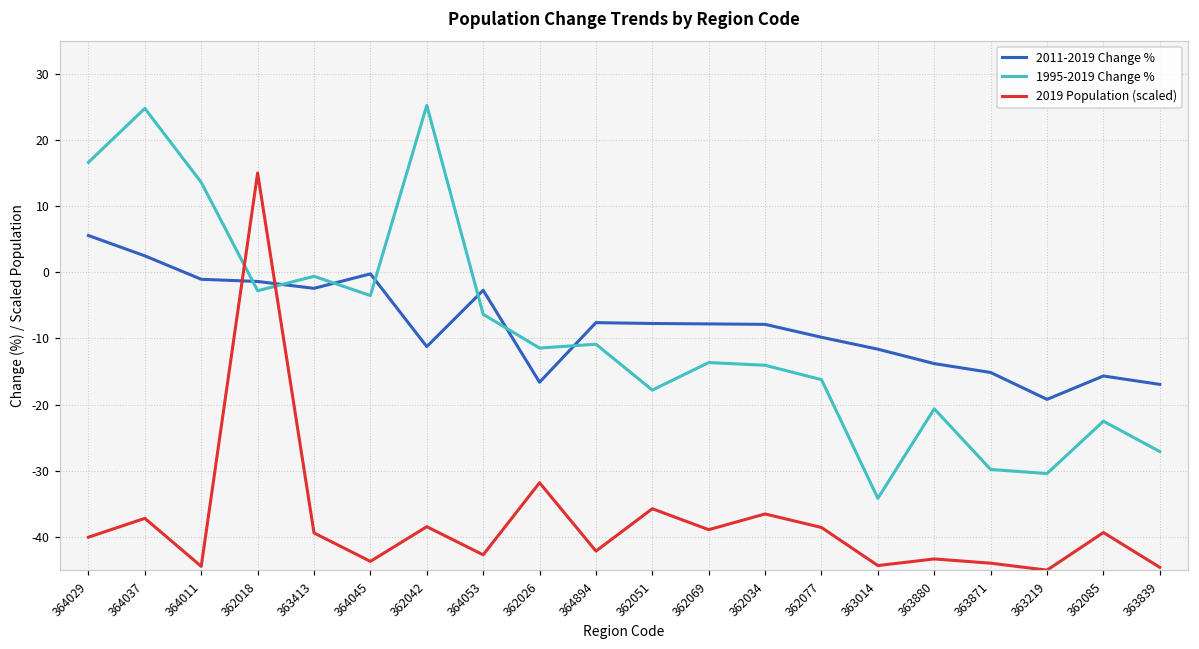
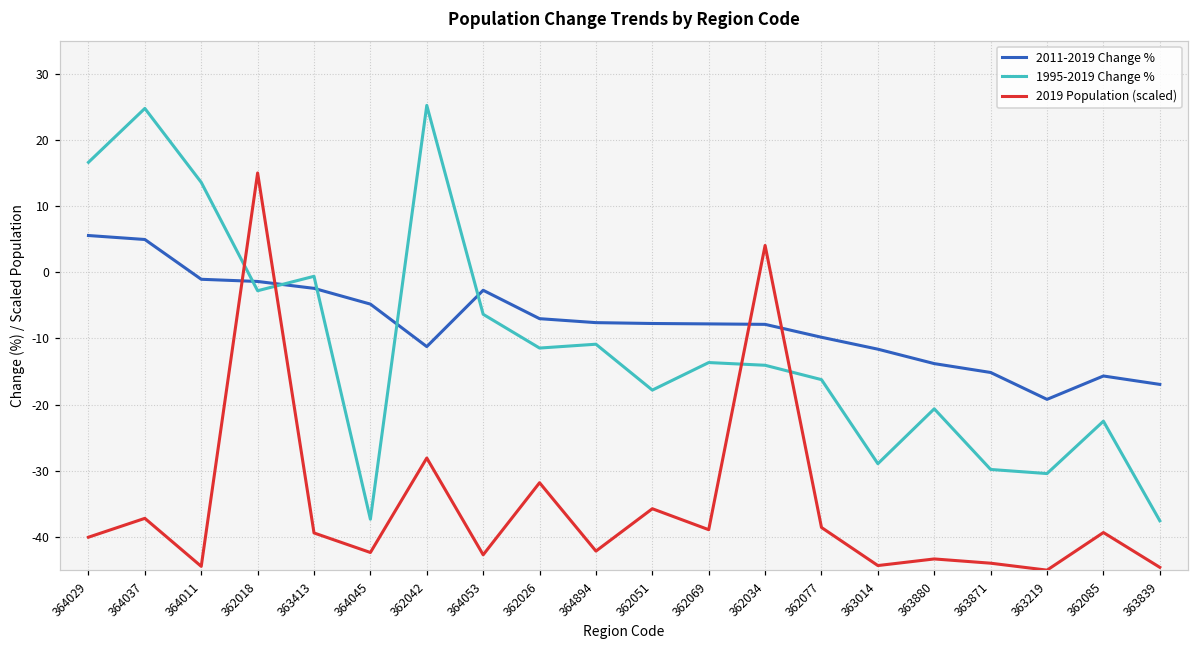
2011-2019 Change %, 364037: 2 -> 5
2011-2019 Change %, 364045: 0 -> -5
1995-2019 Change %, 364045: -4 -> -37
2019 Population (scaled), 364045: -44 -> -42
2019 Population (scaled), 362042: -38 -> -28
2011-2019 Change %, 362026: -17 -> -7
2019 Population (scaled), 362034: -37 -> 4
1995-2019 Change %, 363014: -34 -> -29
1995-2019 Change %, 363839: -27 -> -38
